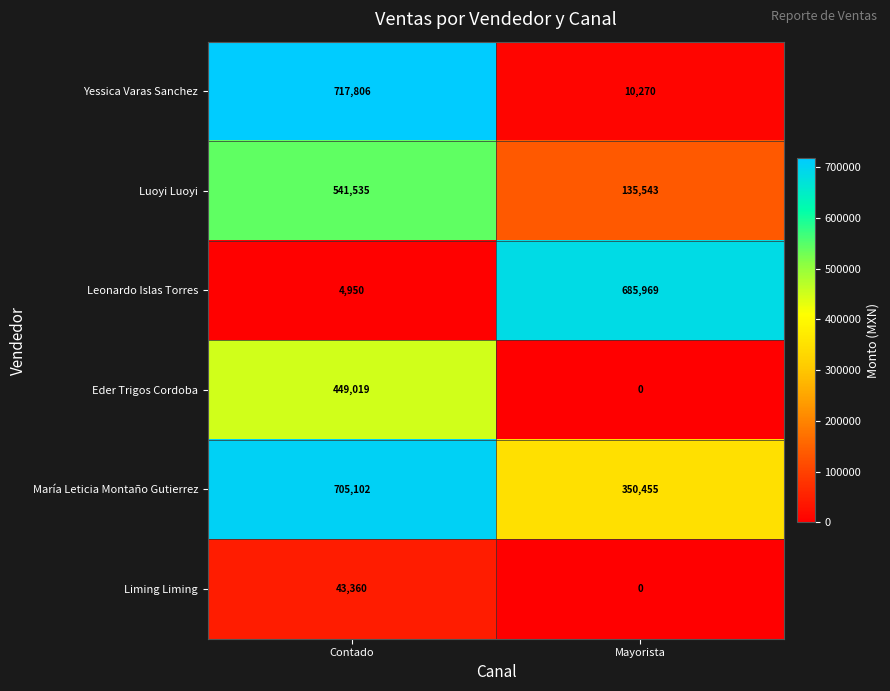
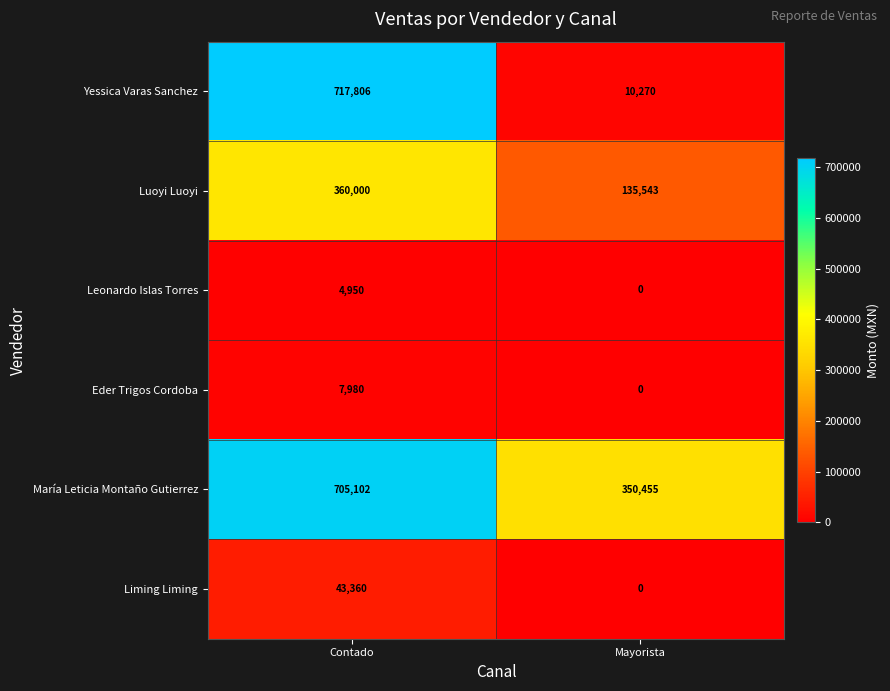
Luoyi Luoyi, Contado: 541,535 -> 360,000
Leonardo Islas Torres, Mayorista: 685,969 -> 0
Eder Trigos Cordoba, Contado: 449,019 -> 7,980
